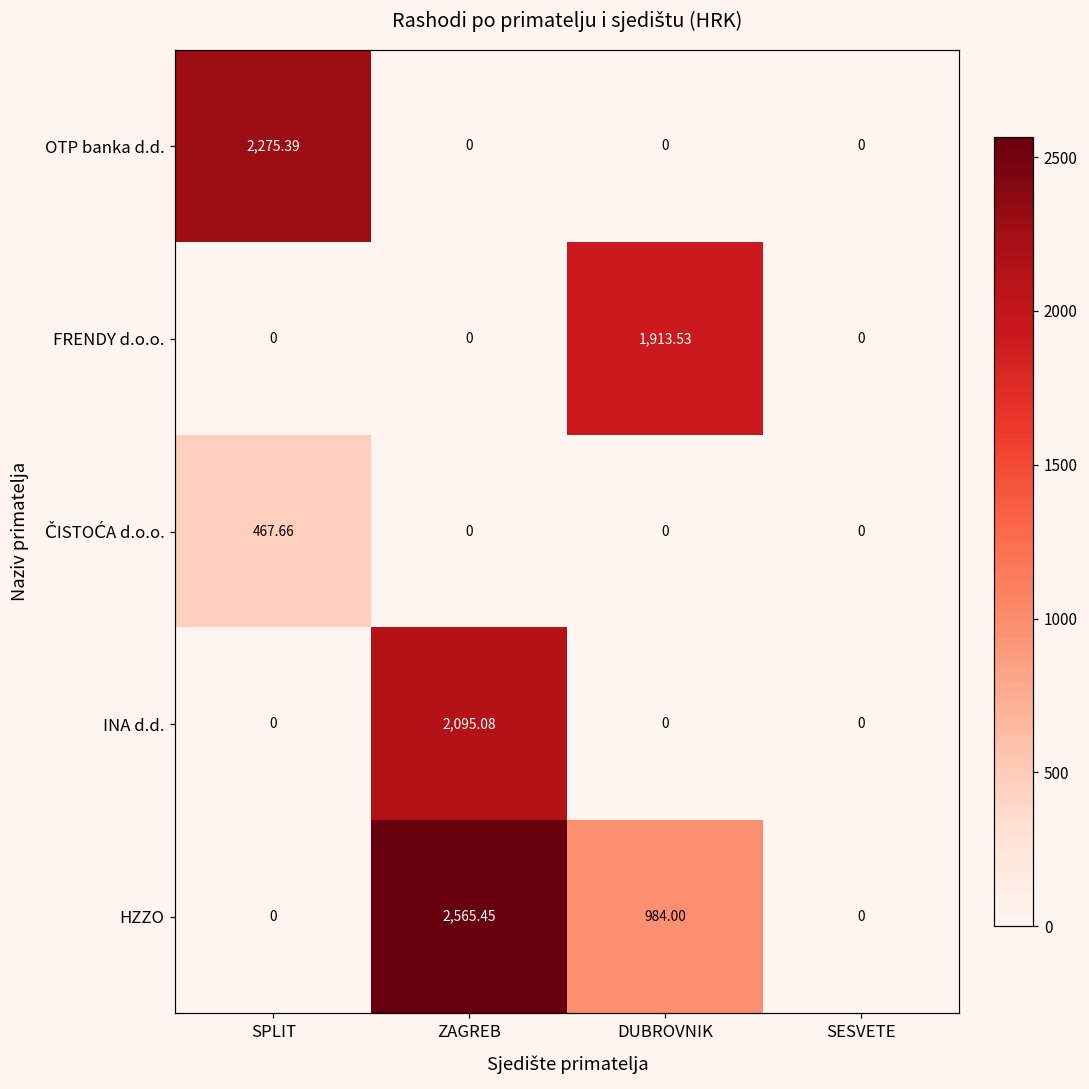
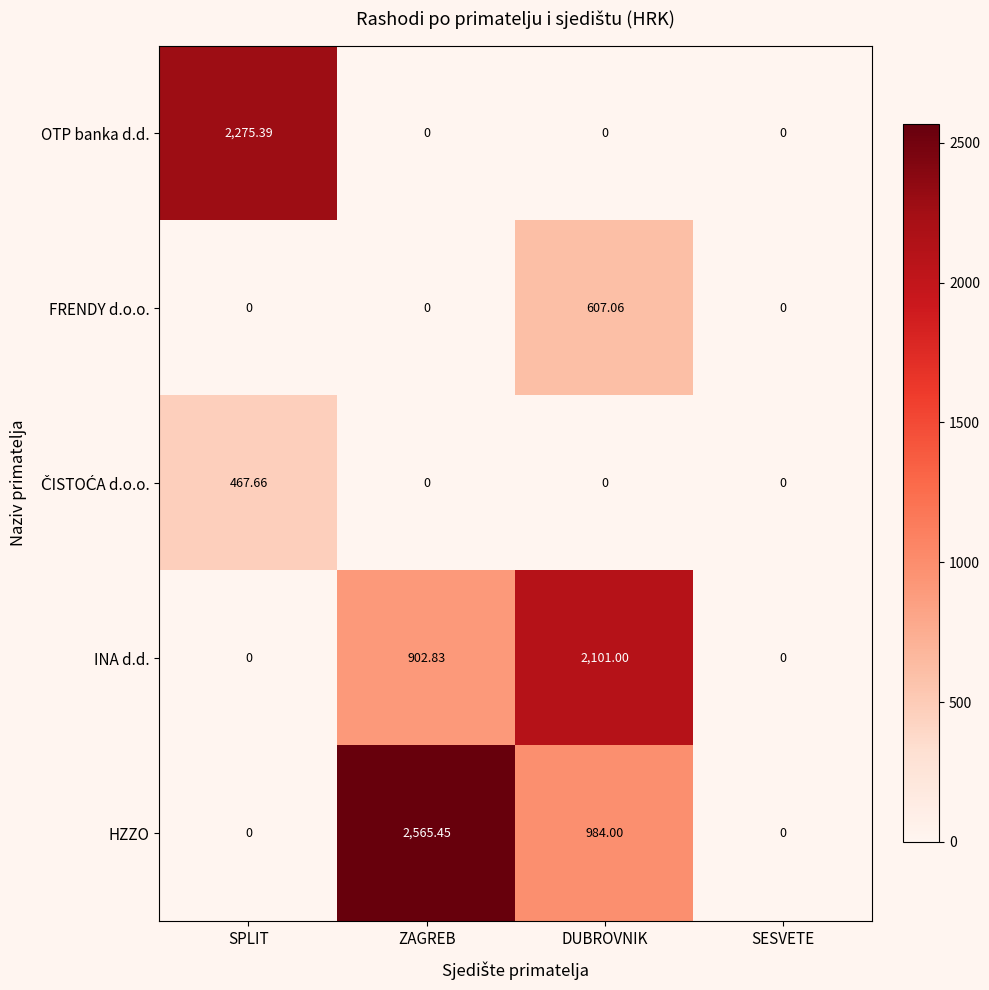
FRENDY d.o.o., DUBROVNIK: 1,913.53 -> 607.06
INA d.d., ZAGREB: 2,095.08 -> 902.83
INA d.d., DUBROVNIK: 0 -> 2,101.00
